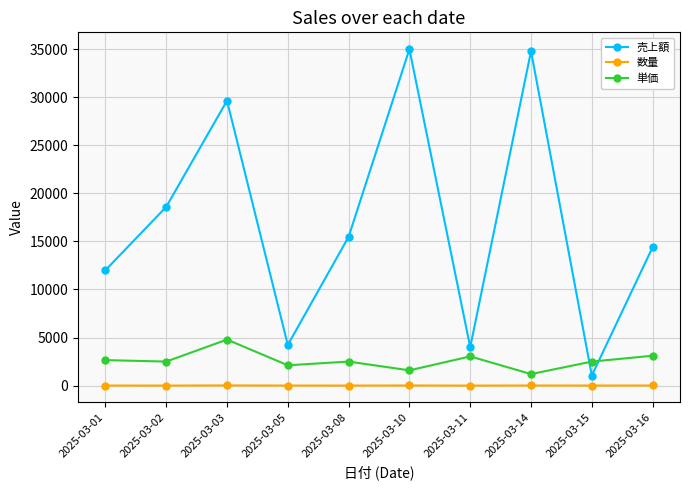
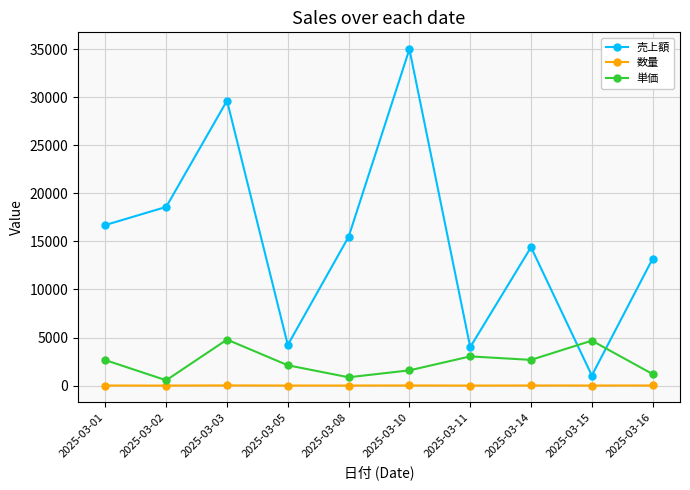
売上額, 2025-03-01: 12000 -> 17000
単価, 2025-03-02: 3000 -> 1000
単価, 2025-03-08: 3000 -> 1000
売上額, 2025-03-14: 35000 -> 14000
単価, 2025-03-14: 1000 -> 3000
単価, 2025-03-15: 3000 -> 5000
売上額, 2025-03-16: 14000 -> 13000
単価, 2025-03-16: 3000 -> 1000
